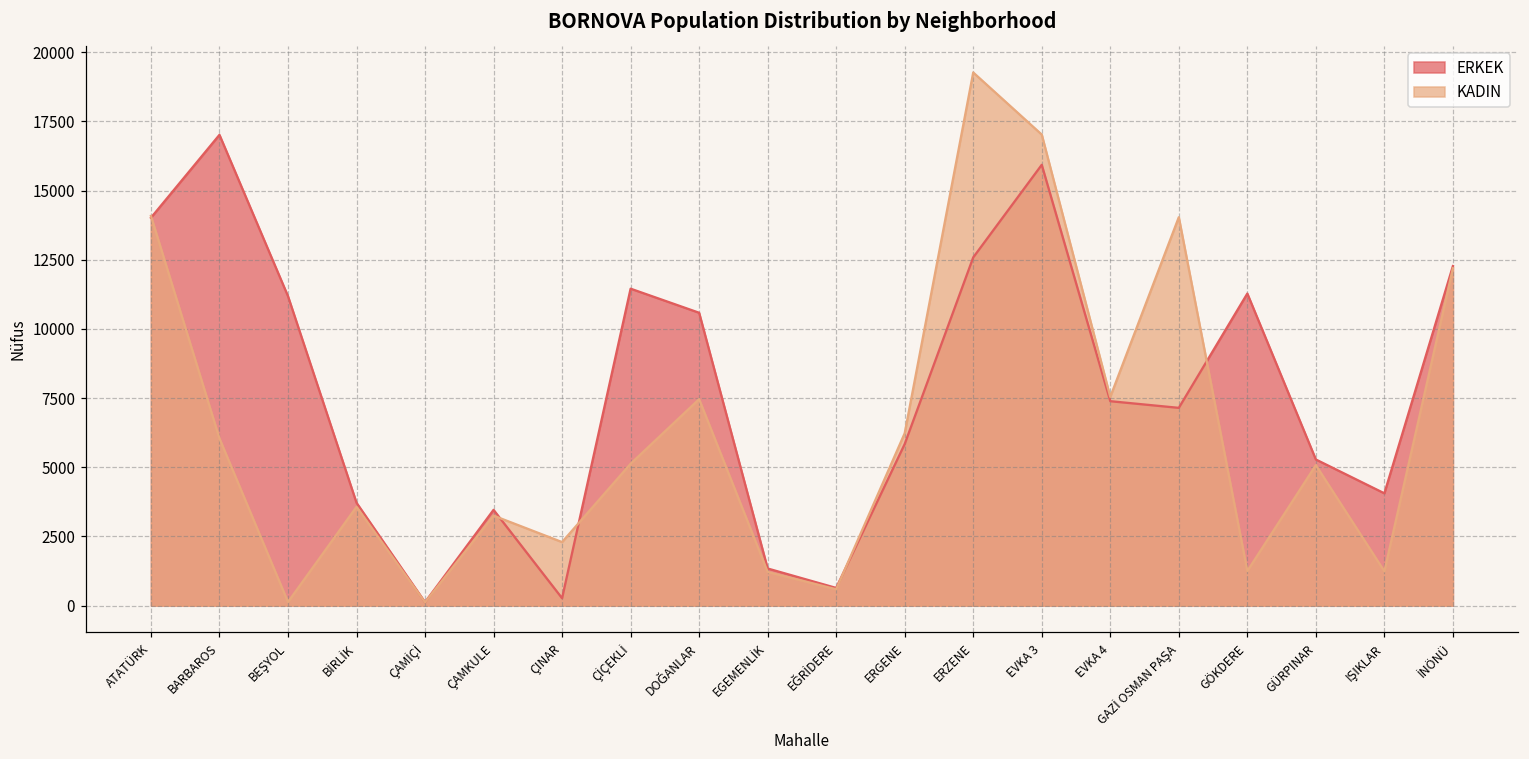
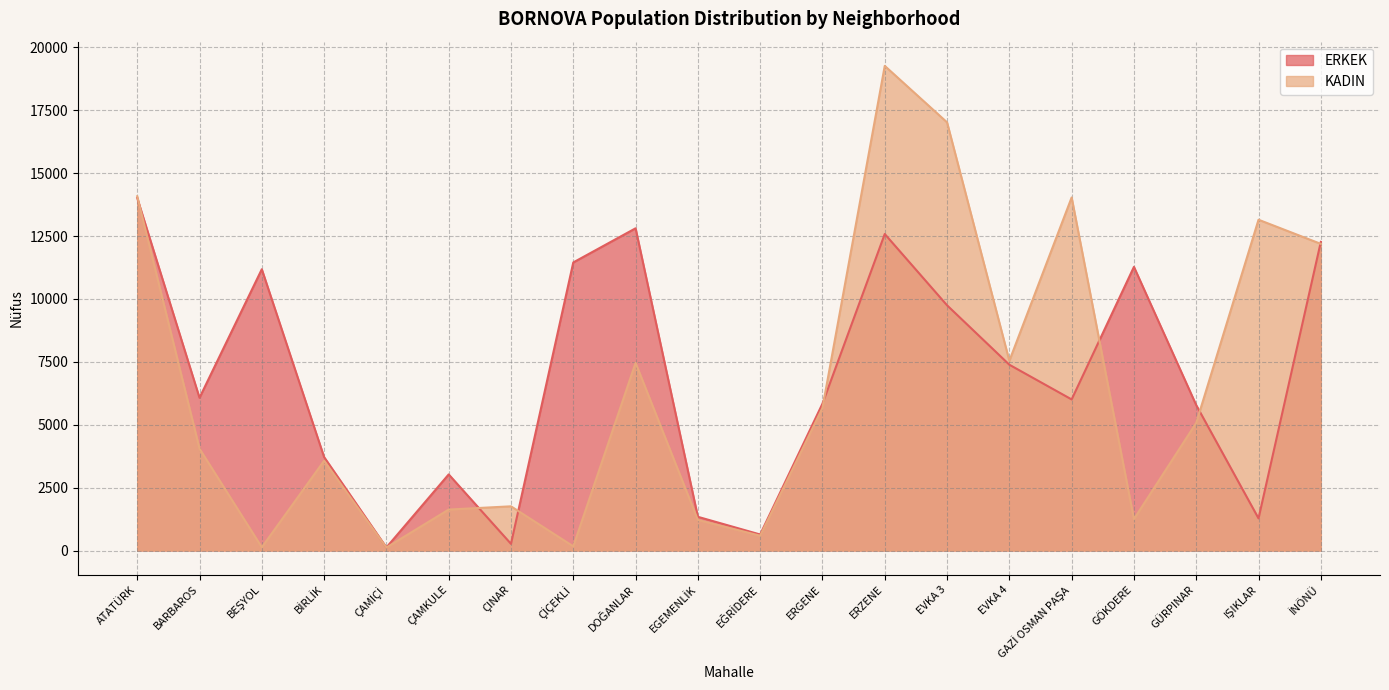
ERKEK, BARBAROS: 17000 -> 6100
KADIN, BARBAROS: 6000 -> 4000
ERKEK, ÇAMKULE: 3500 -> 3000
KADIN, ÇAMKULE: 3300 -> 1600
KADIN, ÇINAR: 2300 -> 1800
KADIN, ÇİÇEKLİ: 5100 -> 200
ERKEK, DOĞANLAR: 10600 -> 12800
KADIN, ERGENE: 6200 -> 5700
ERKEK, EVKA 3: 15900 -> 9700
ERKEK, GAZİ OSMAN PAŞA: 7100 -> 6000
ERKEK, GÜRPINAR: 5300 -> 5800
ERKEK, IŞIKLAR: 4100 -> 1300
KADIN, IŞIKLAR: 1200 -> 13200
